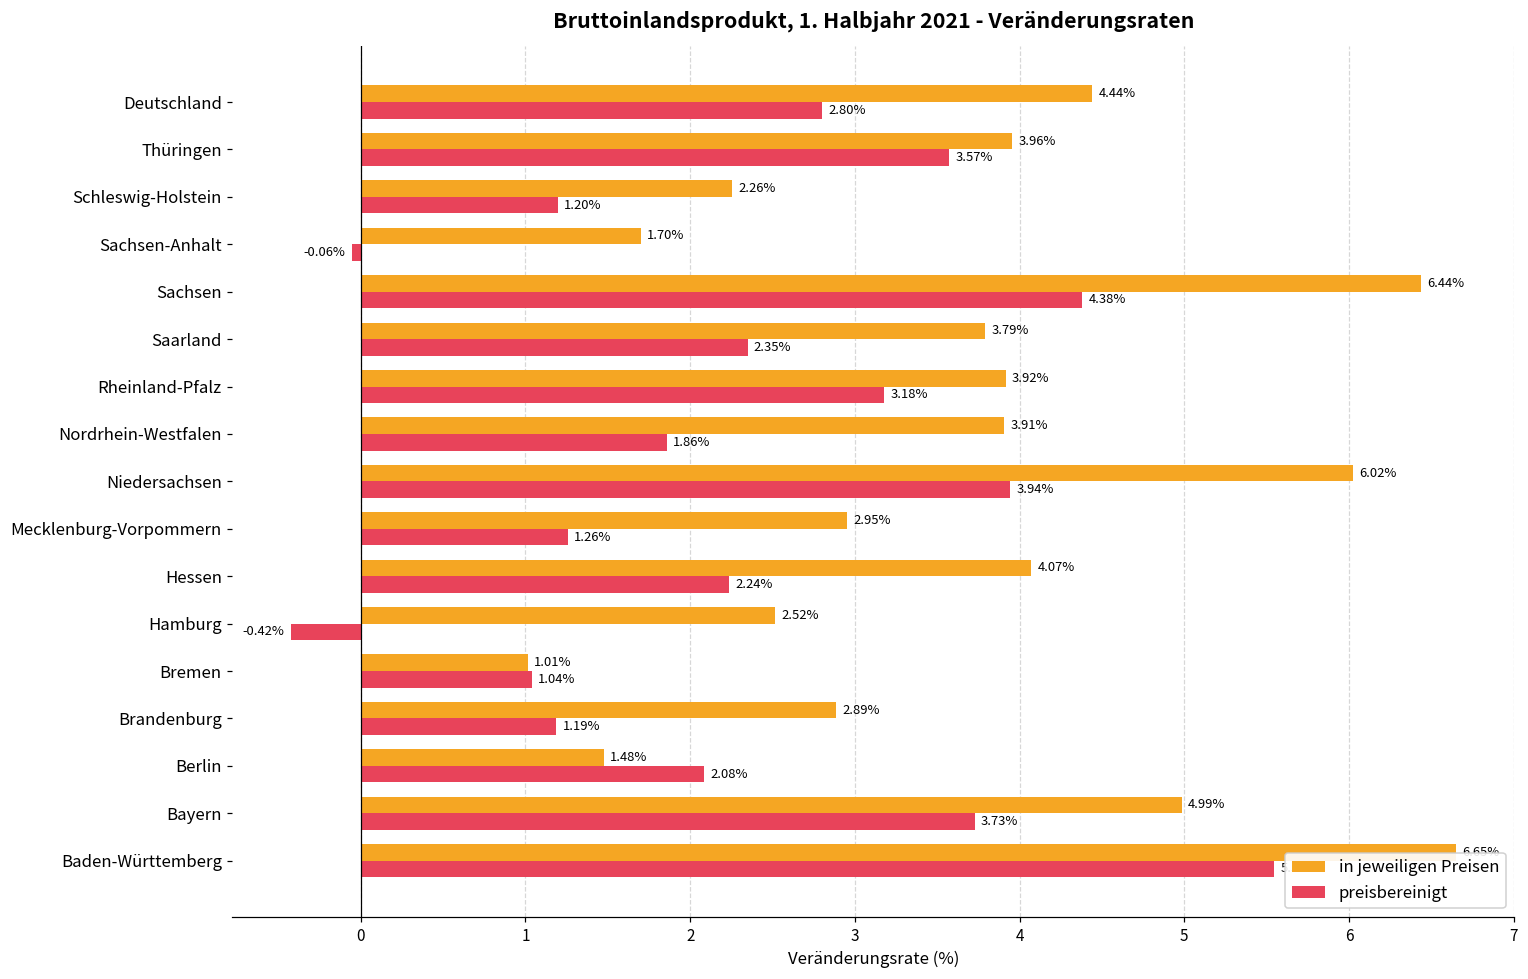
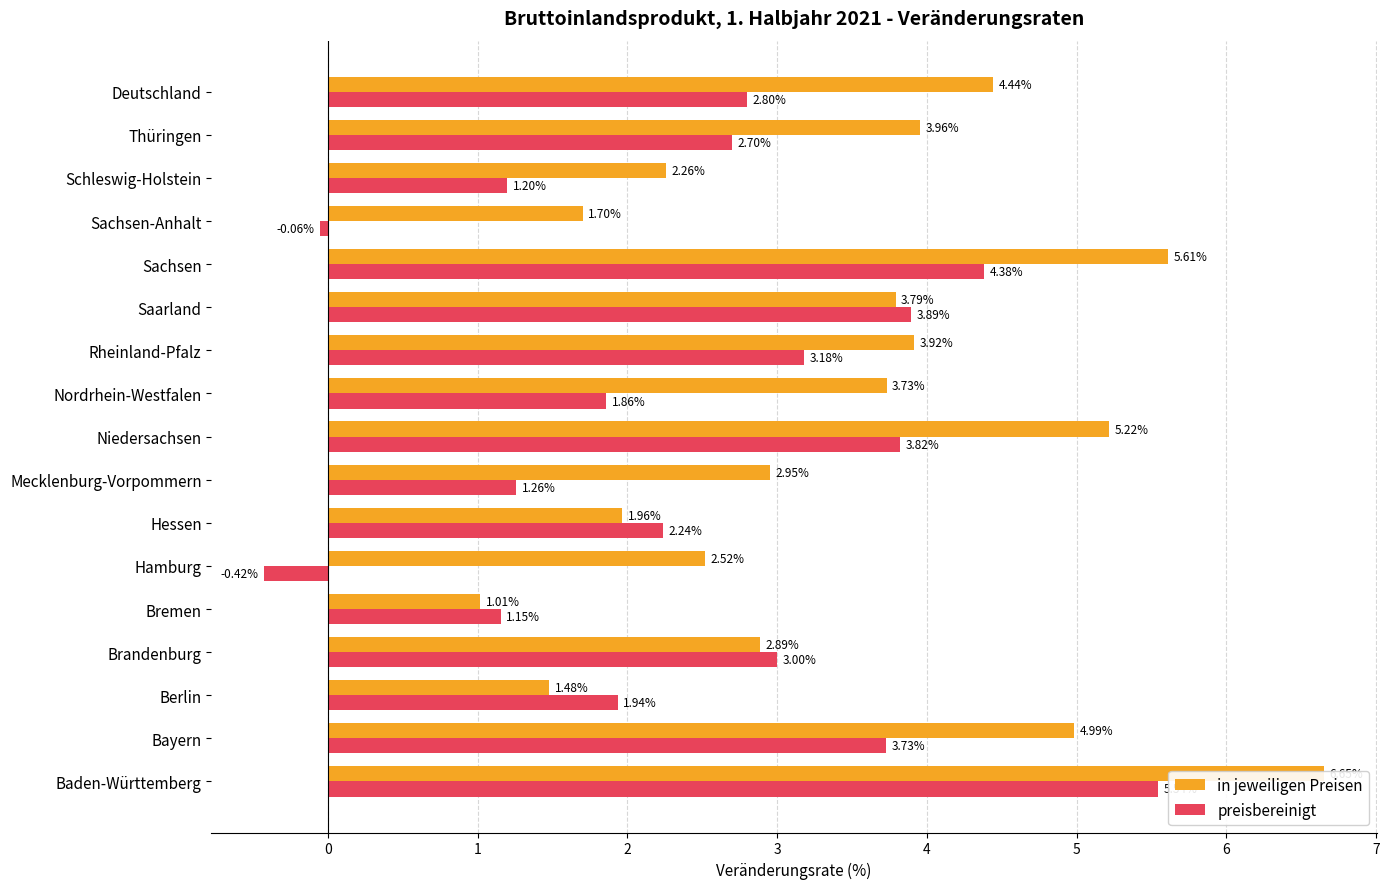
preisbereinigt, Thüringen: 3.57% -> 2.70%
in jeweiligen Preisen, Sachsen: 6.44% -> 5.61%
preisbereinigt, Saarland: 2.35% -> 3.89%
in jeweiligen Preisen, Nordrhein-Westfalen: 3.91% -> 3.73%
in jeweiligen Preisen, Niedersachsen: 6.02% -> 5.22%
preisbereinigt, Niedersachsen: 3.94% -> 3.82%
in jeweiligen Preisen, Hessen: 4.07% -> 1.96%
preisbereinigt, Bremen: 1.04% -> 1.15%
preisbereinigt, Brandenburg: 1.19% -> 3.00%
preisbereinigt, Berlin: 2.08% -> 1.94%
